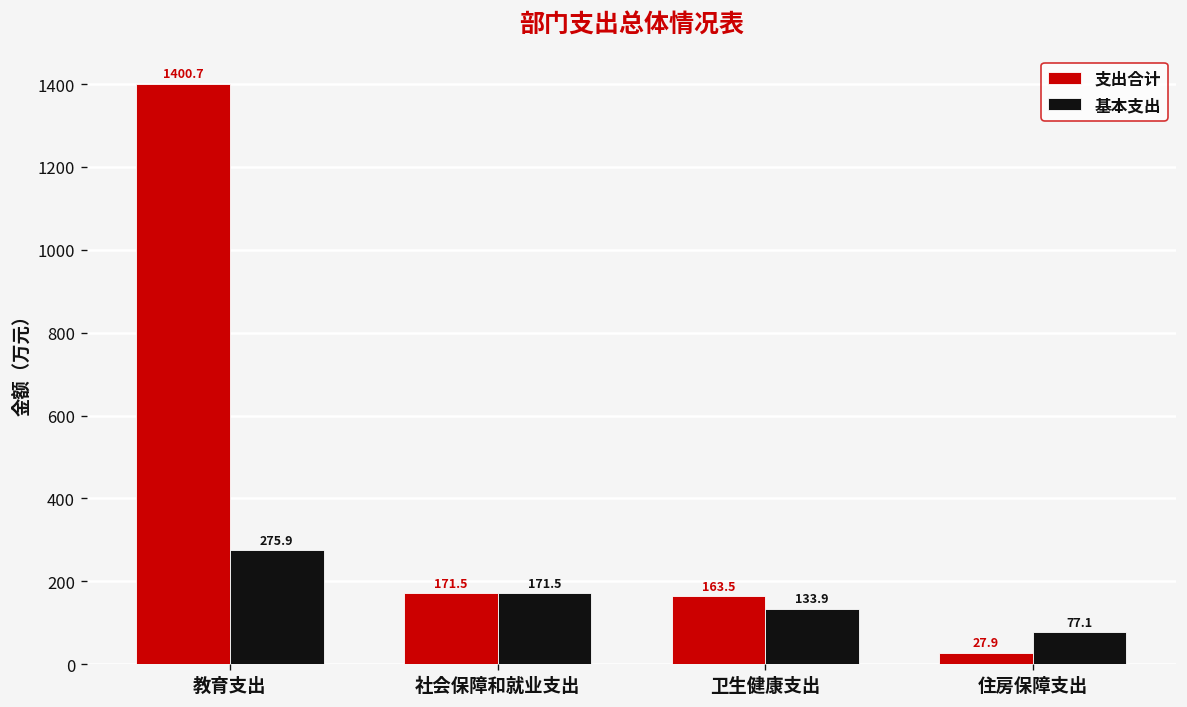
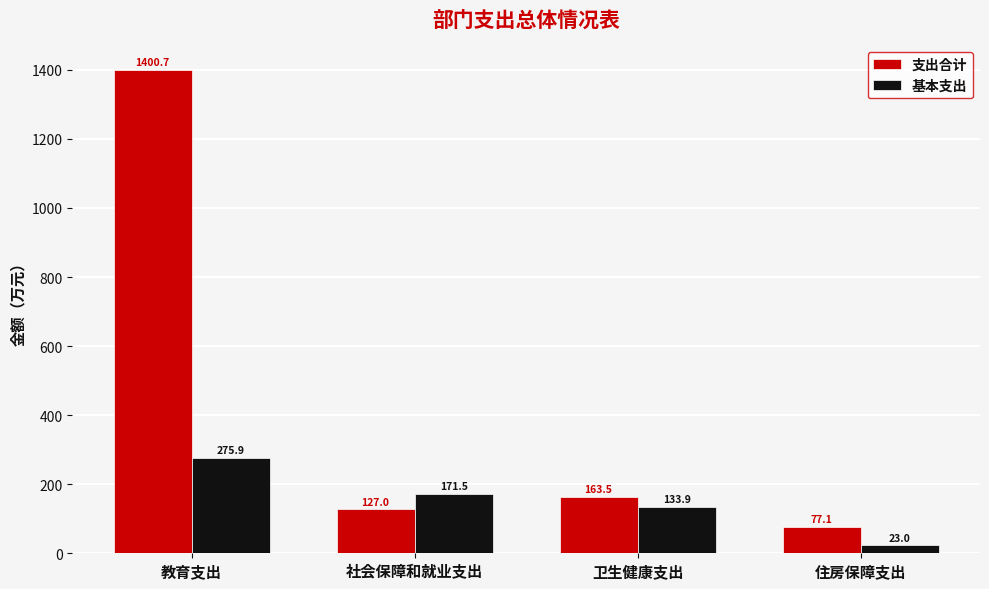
支出合计, 社会保障和就业支出: 171.5 -> 127.0
支出合计, 住房保障支出: 27.9 -> 77.1
基本支出, 住房保障支出: 77.1 -> 23.0
